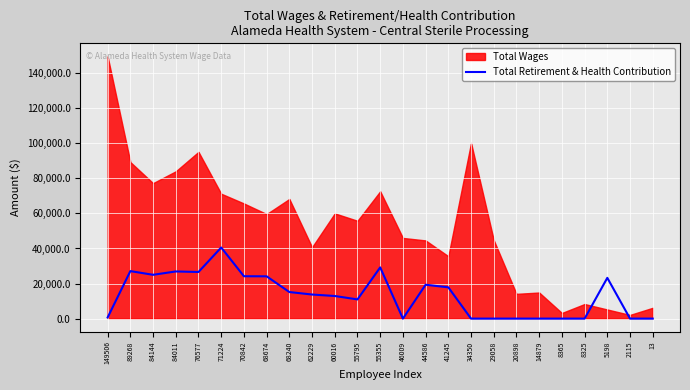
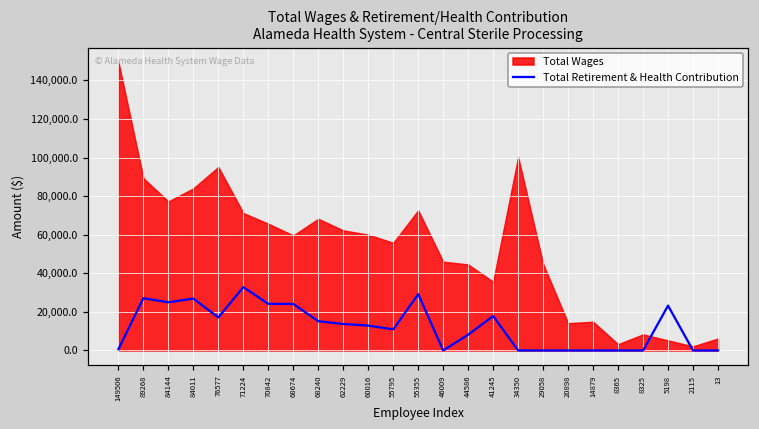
Total Retirement & Health Contribution, 76577: 27,000 -> 17,000
Total Retirement & Health Contribution, 71224: 41,000 -> 33,000
Total Wages, 62229: 41,000 -> 62,000
Total Retirement & Health Contribution, 44586: 19,000 -> 8,000
